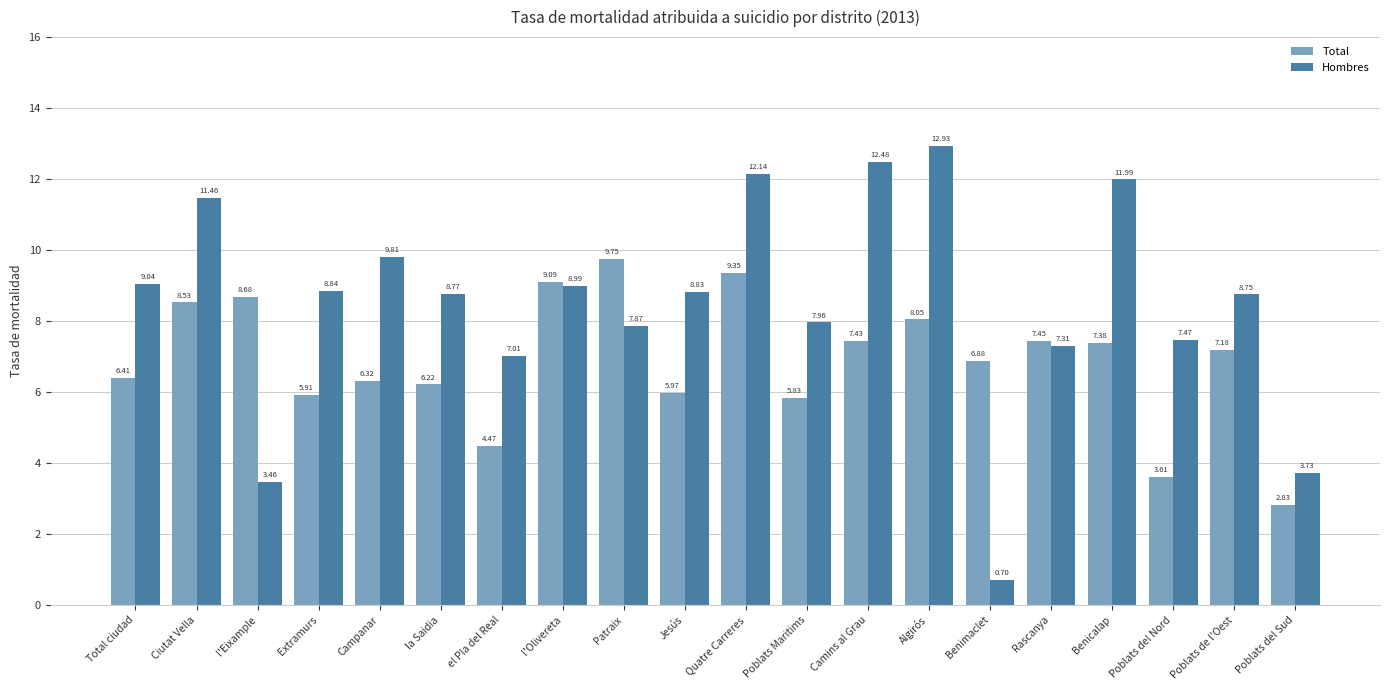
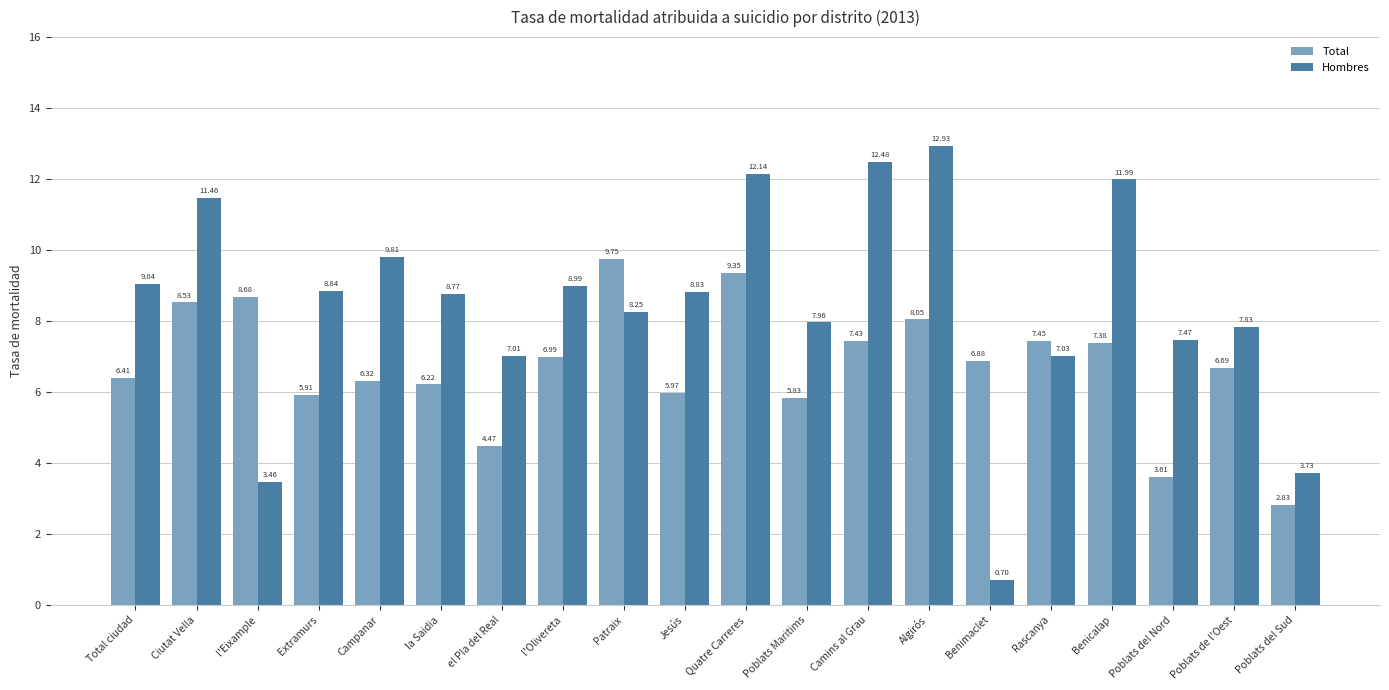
Total, l'Olivereta: 9.09 -> 6.99
Hombres, Patraix: 7.87 -> 8.25
Hombres, Rascanya: 7.31 -> 7.03
Total, Poblats de l'Oest: 7.18 -> 6.69
Hombres, Poblats de l'Oest: 8.75 -> 7.83
